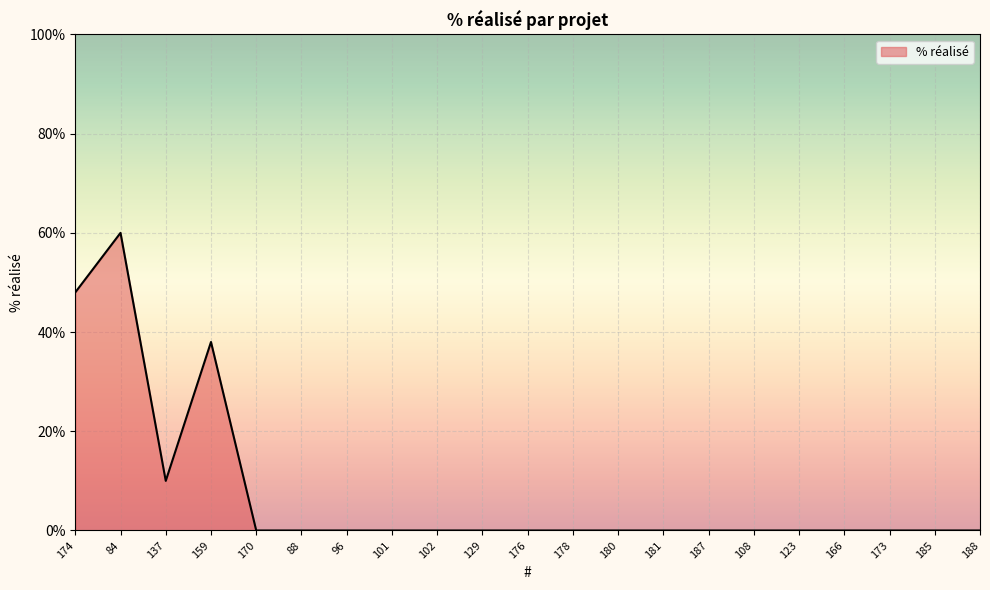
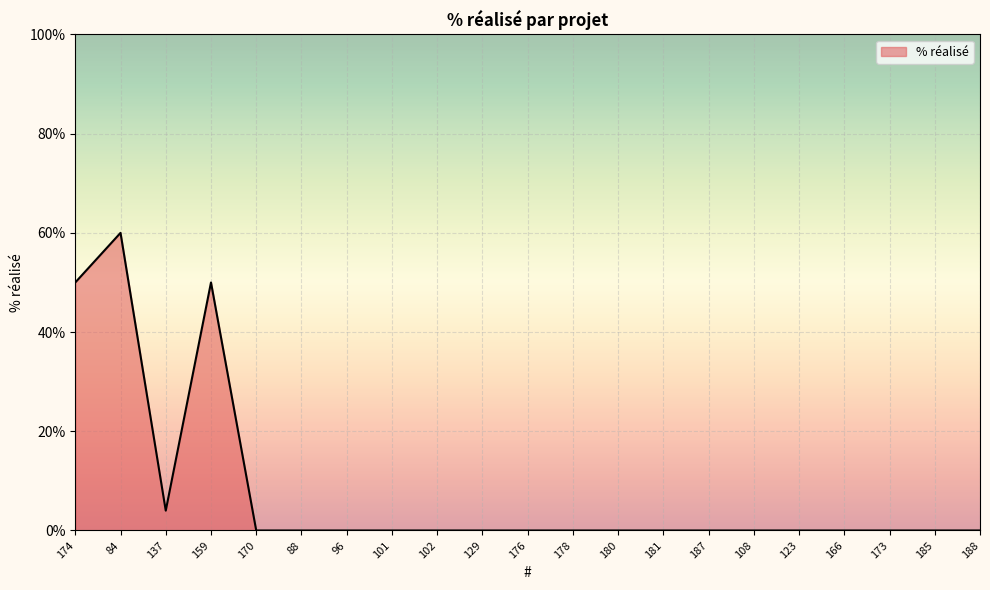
174: 48% -> 50%
137: 10% -> 4%
159: 38% -> 50%
